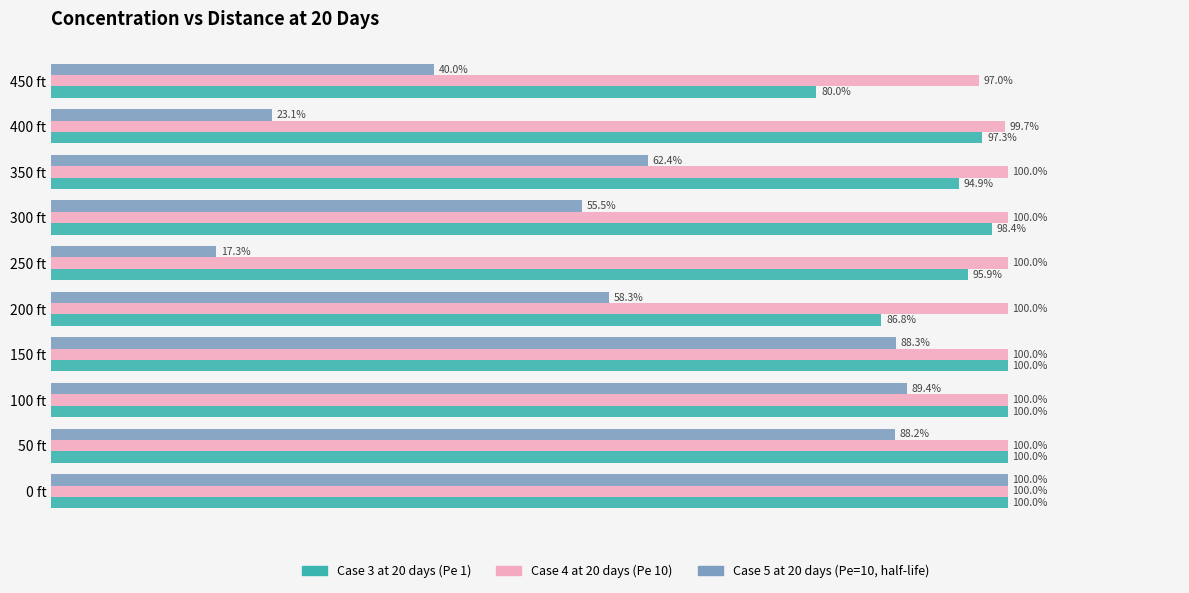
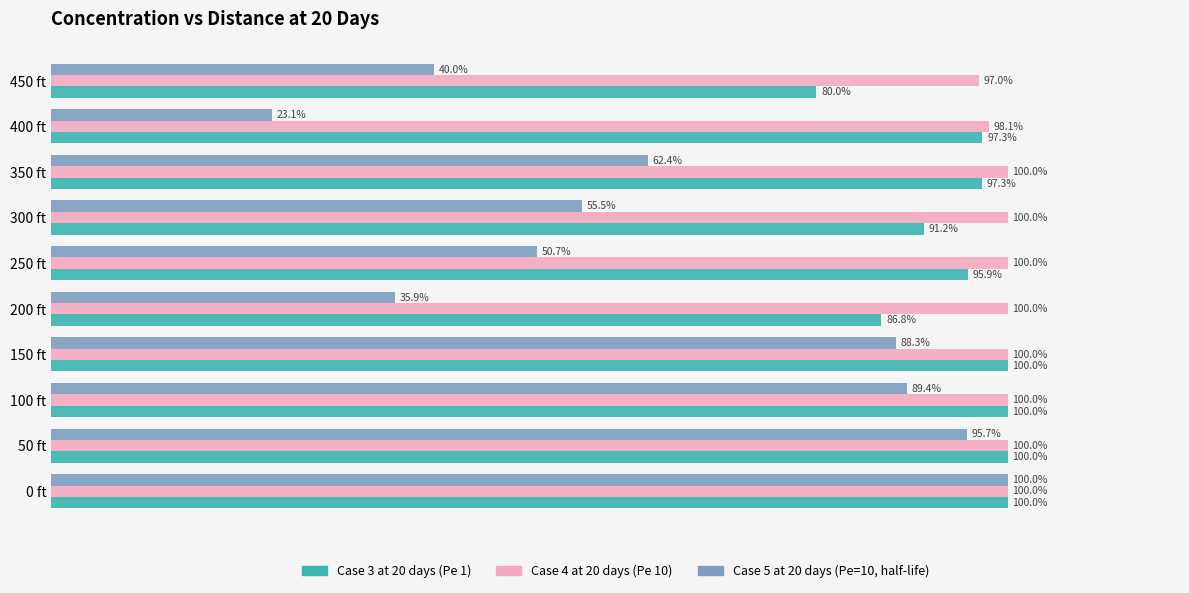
Case 4 at 20 days (Pe 10), 400 ft: 99.7% -> 98.1%
Case 3 at 20 days (Pe 1), 350 ft: 94.9% -> 97.3%
Case 3 at 20 days (Pe 1), 300 ft: 98.4% -> 91.2%
Case 5 at 20 days (Pe=10, half-life), 250 ft: 17.3% -> 50.7%
Case 5 at 20 days (Pe=10, half-life), 200 ft: 58.3% -> 35.9%
Case 5 at 20 days (Pe=10, half-life), 50 ft: 88.2% -> 95.7%
